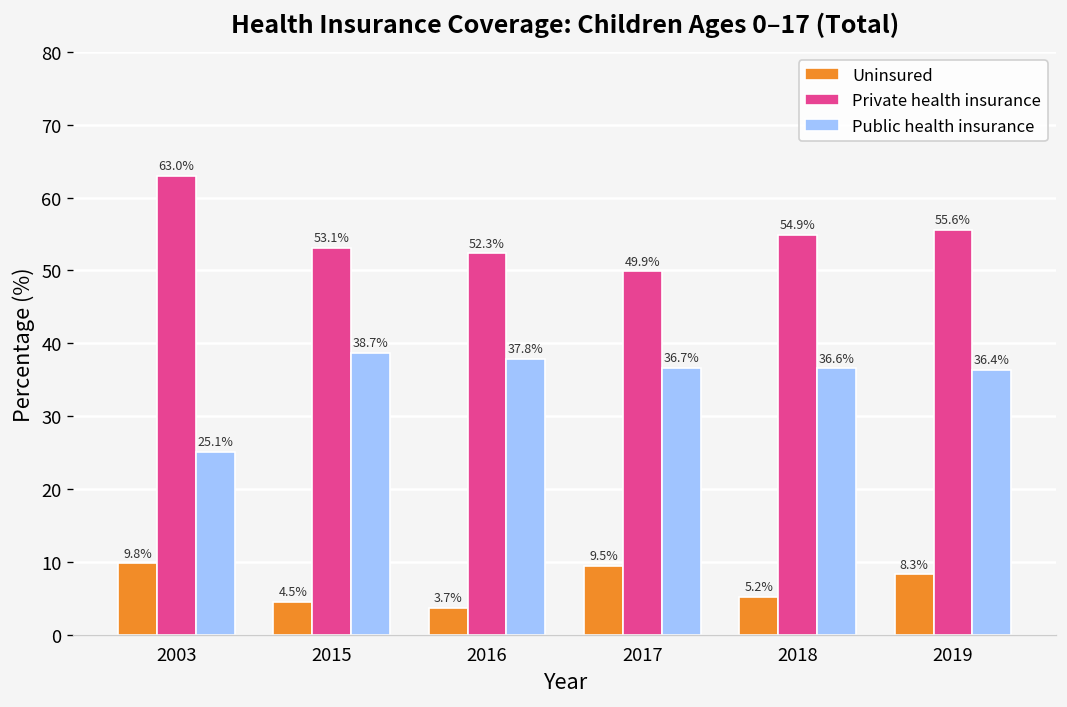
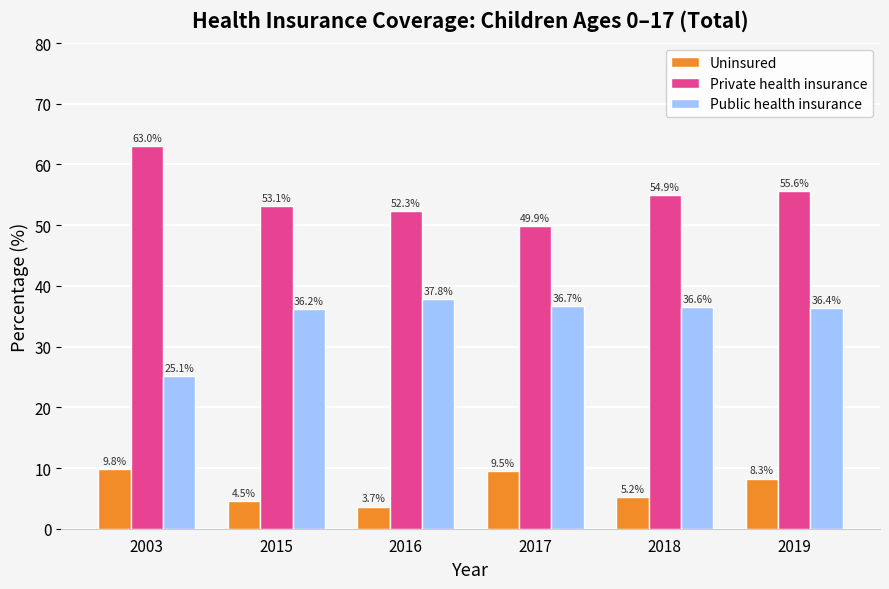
Public health insurance, 2015: 38.7% -> 36.2%
